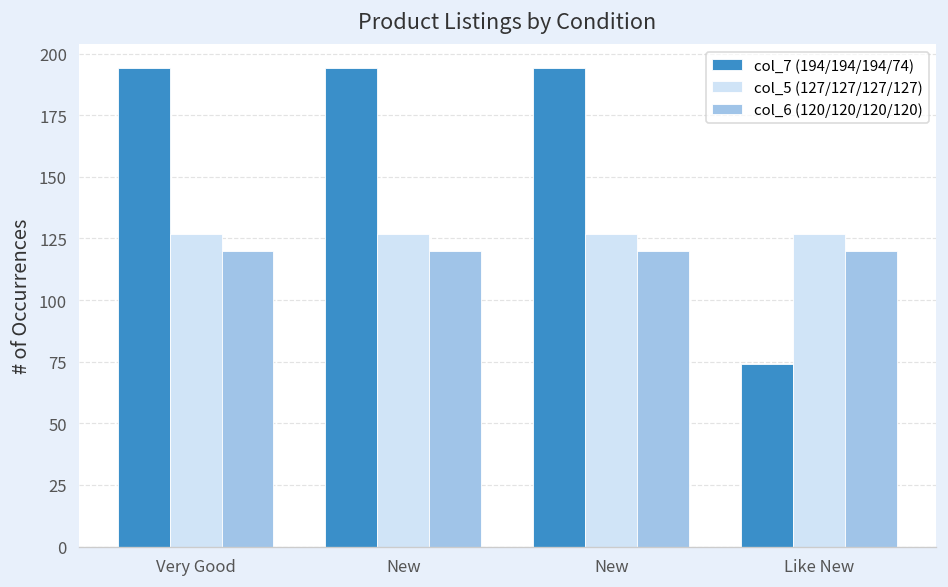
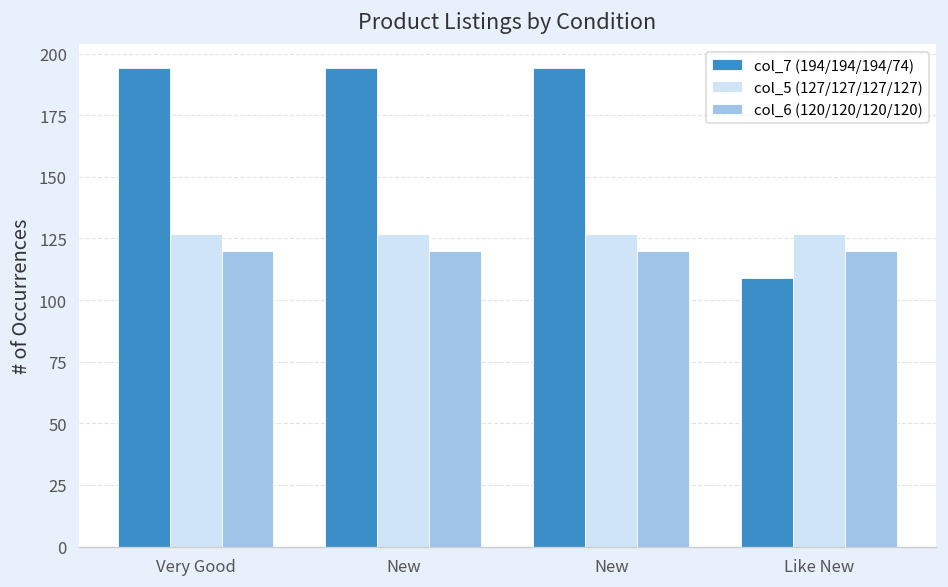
col_7 (194/194/194/74), Like New: 74 -> 109
